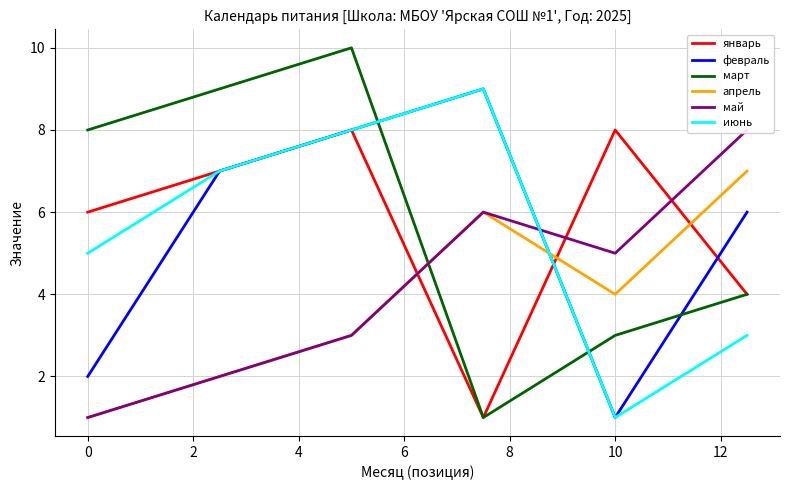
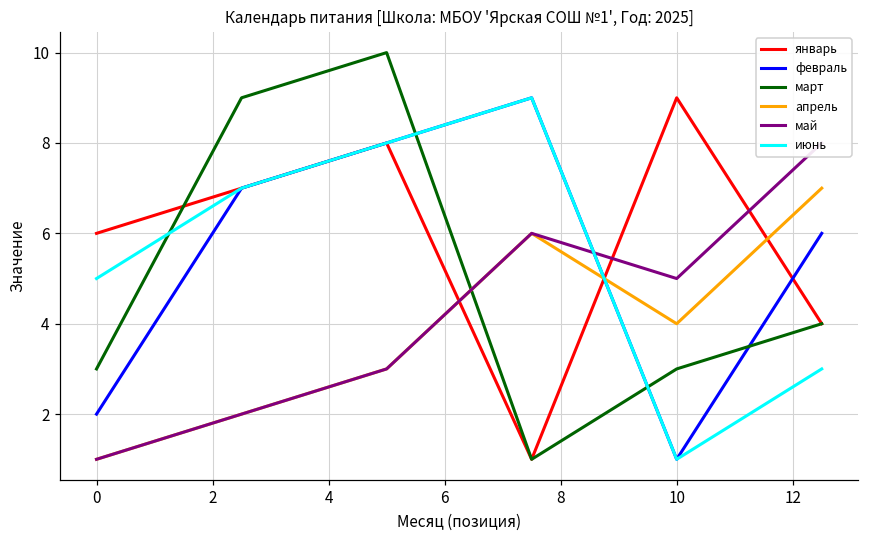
март, 0: 8 -> 3
январь, 10: 8 -> 9
